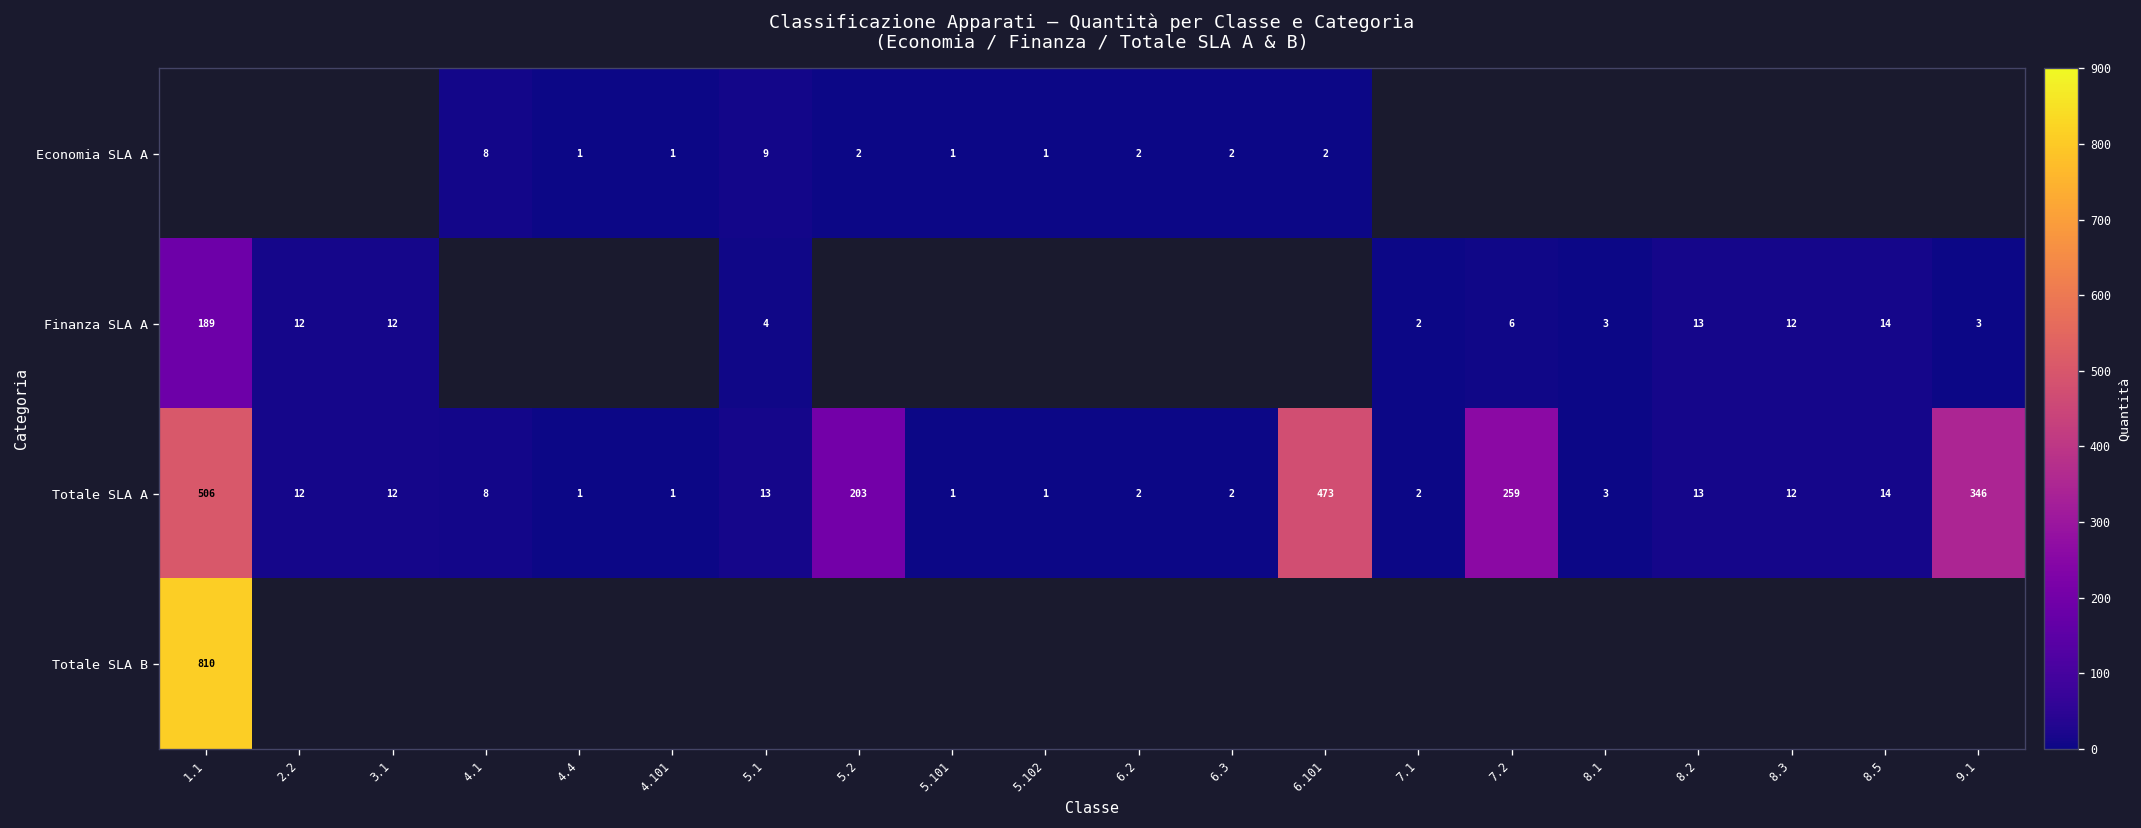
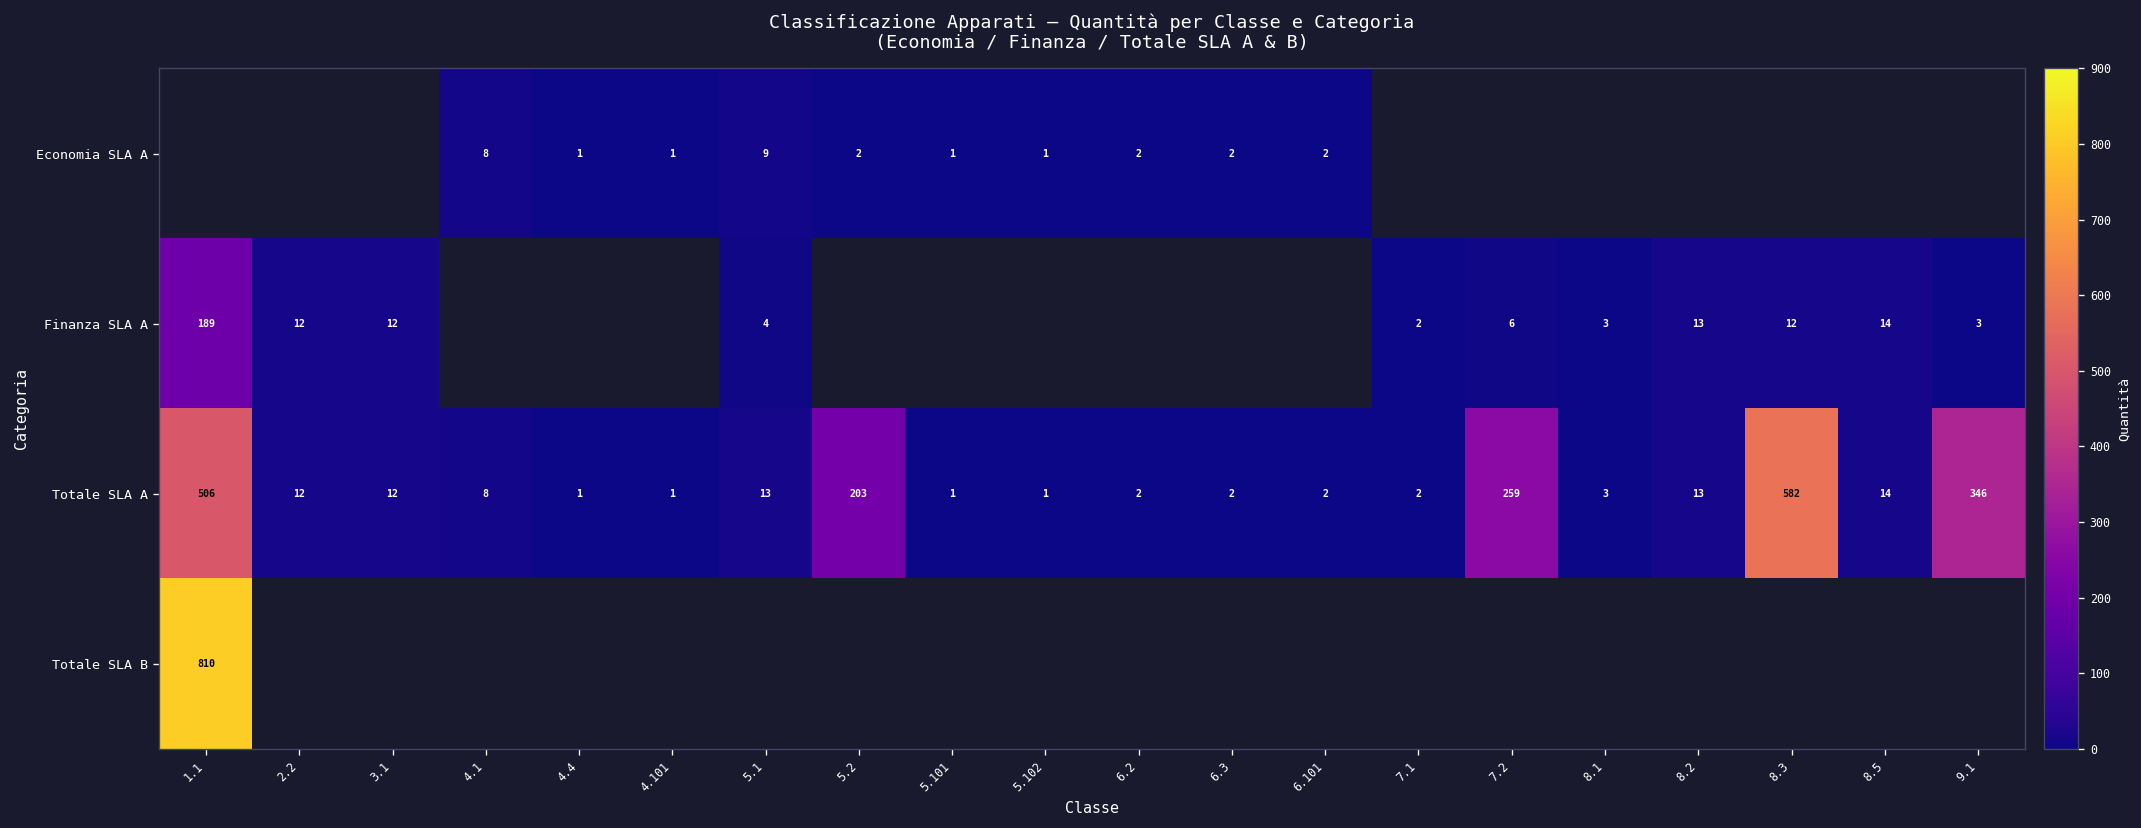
Totale SLA A, 6.101: 473 -> 2
Totale SLA A, 8.3: 12 -> 582
